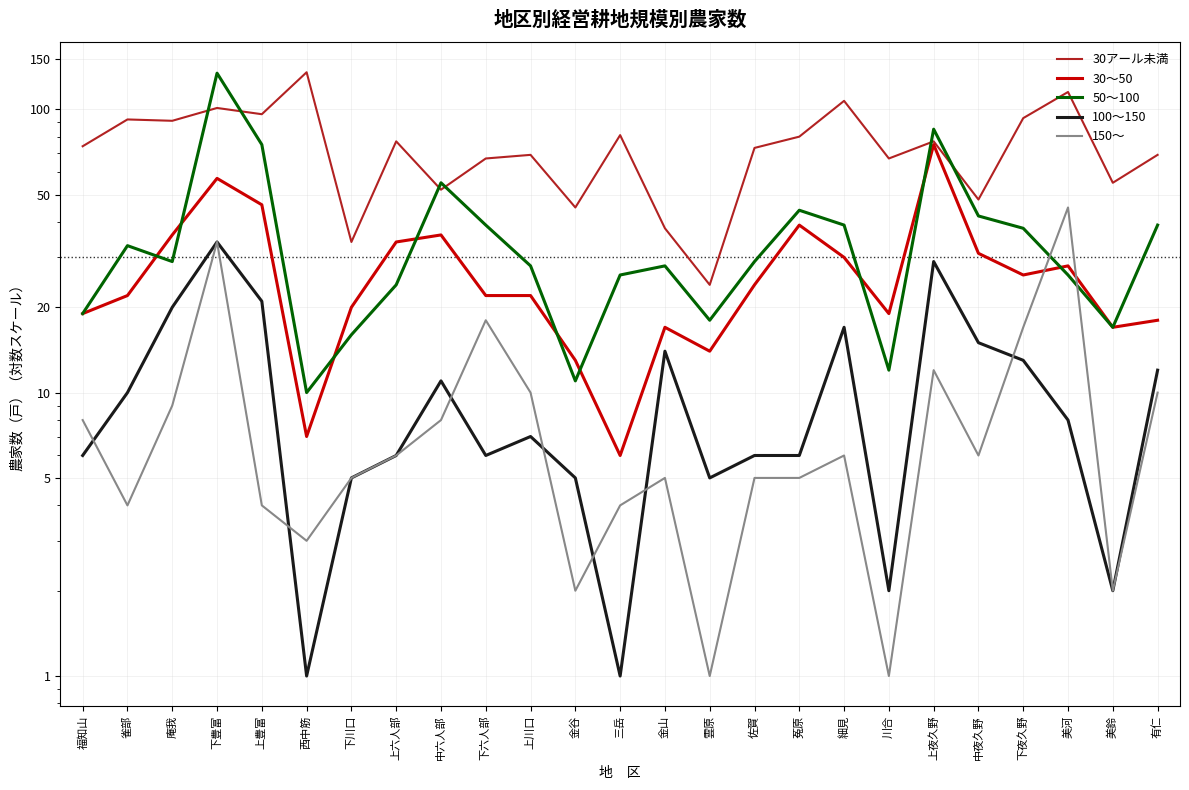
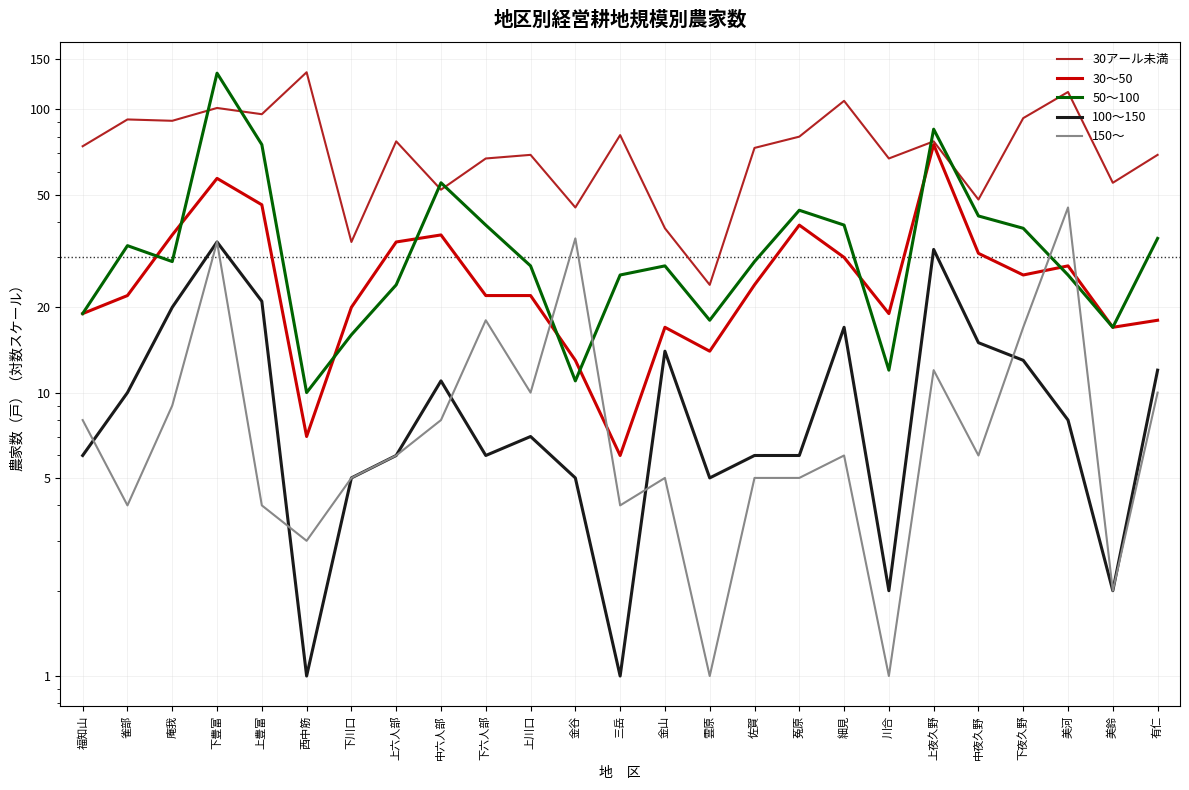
150～, 金谷: 2 -> 35
100～150, 上夜久野: 29 -> 32
50～100, 有仁: 39 -> 35
